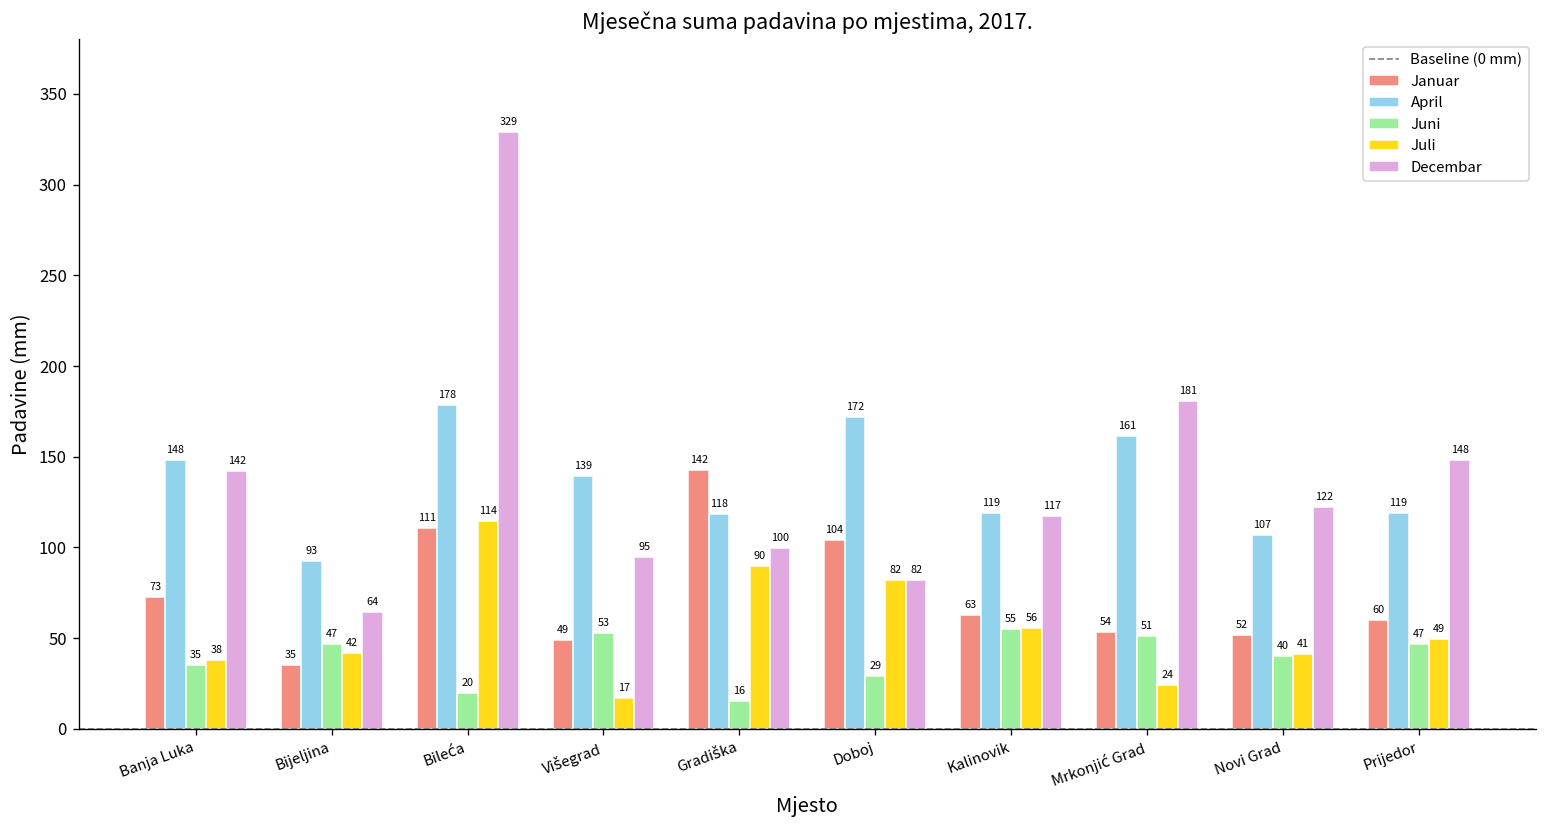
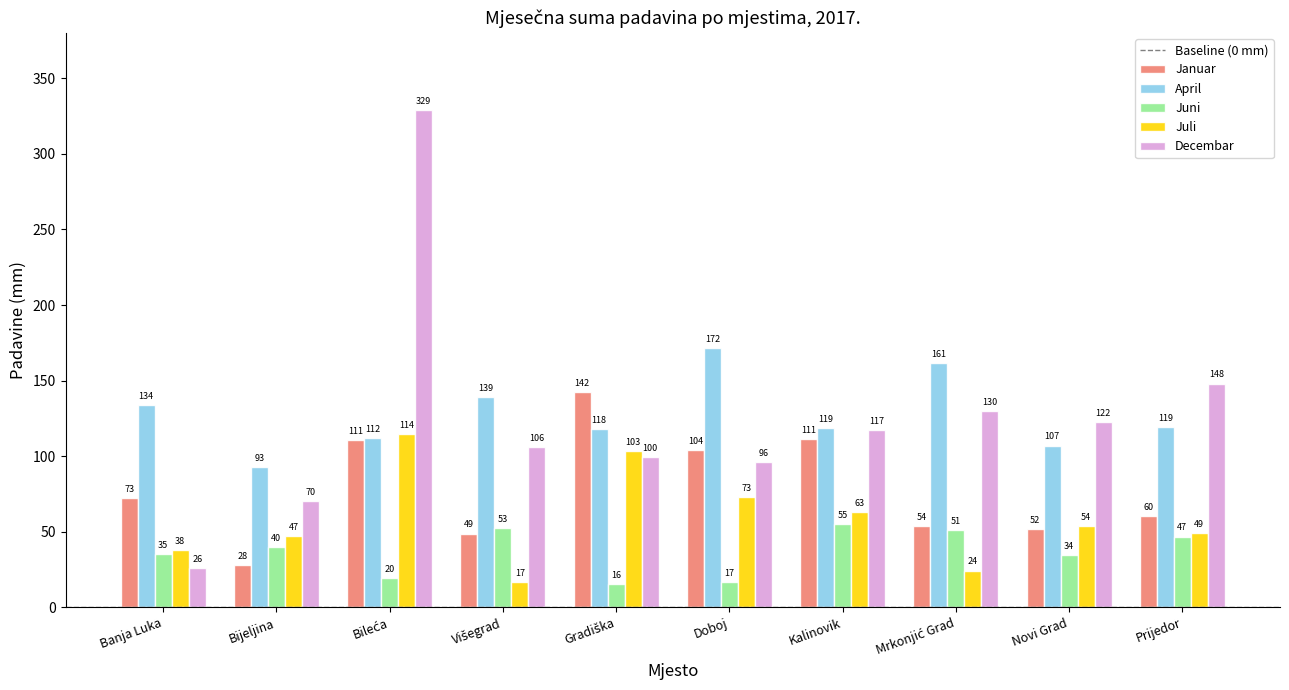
April, Banja Luka: 148 -> 134
Decembar, Banja Luka: 142 -> 26
Januar, Bijeljina: 35 -> 28
Juni, Bijeljina: 47 -> 40
Juli, Bijeljina: 42 -> 47
Decembar, Bijeljina: 64 -> 70
April, Bileća: 178 -> 112
Decembar, Višegrad: 95 -> 106
Juli, Gradiška: 90 -> 103
Juni, Doboj: 29 -> 17
Juli, Doboj: 82 -> 73
Decembar, Doboj: 82 -> 96
Januar, Kalinovik: 63 -> 111
Juli, Kalinovik: 56 -> 63
Decembar, Mrkonjić Grad: 181 -> 130
Juni, Novi Grad: 40 -> 34
Juli, Novi Grad: 41 -> 54
